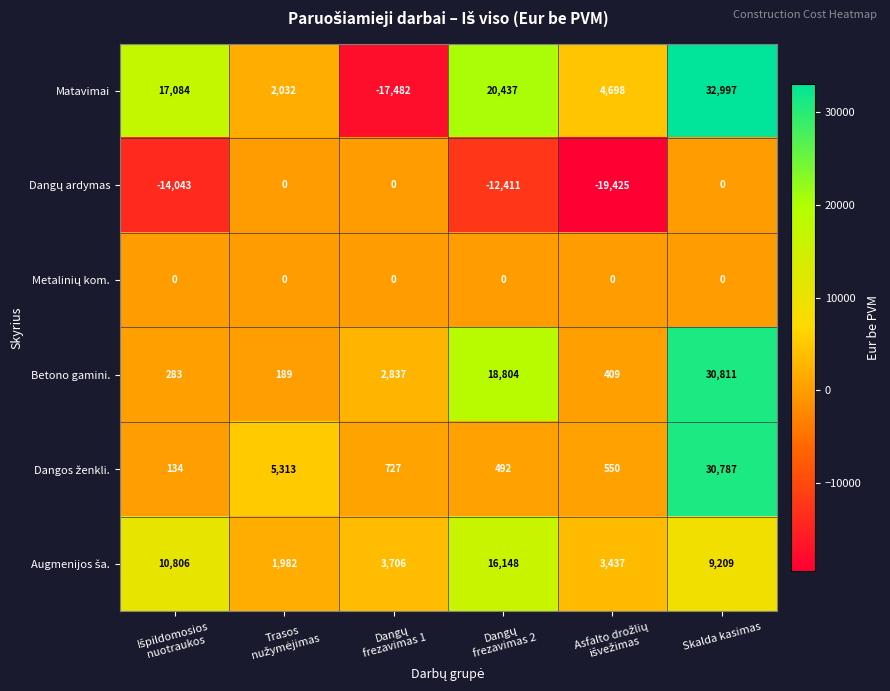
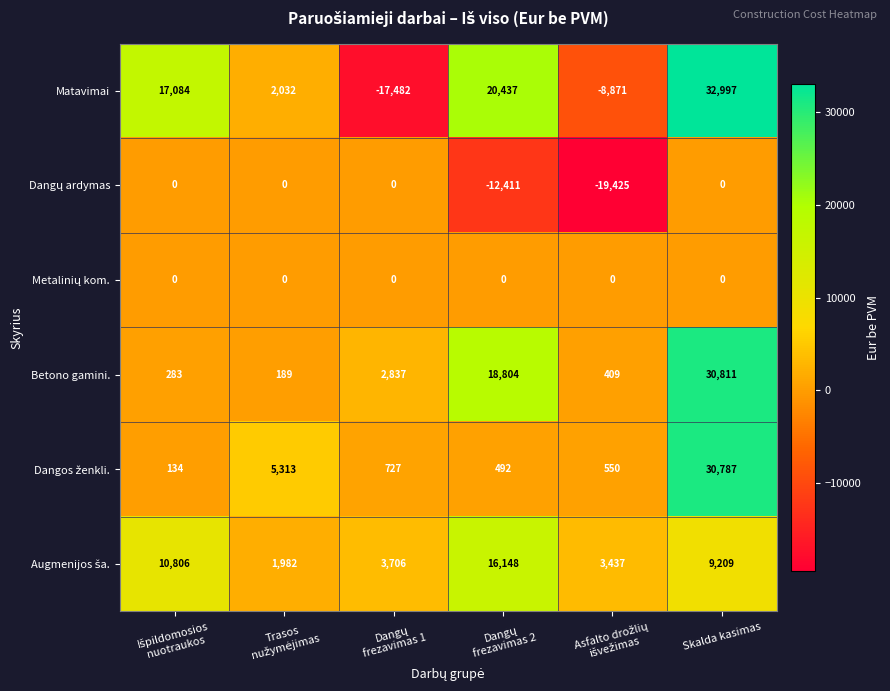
Matavimai, Asfalto drožlių išvežimas: 4,698 -> -8,871
Dangų ardymas, Išpildomosios nuotraukos: -14,043 -> 0
